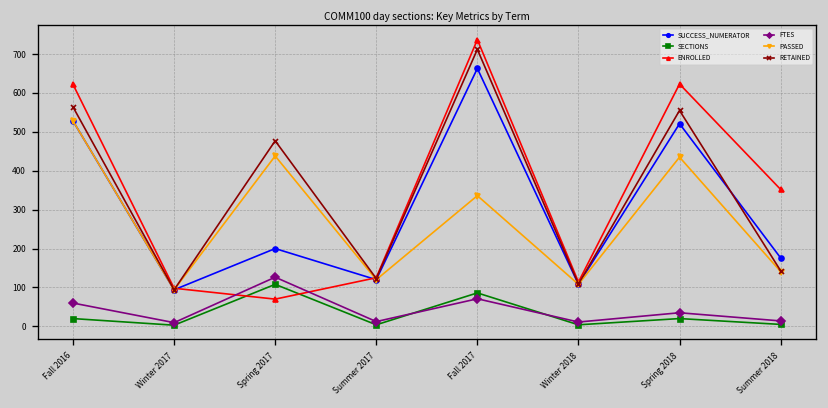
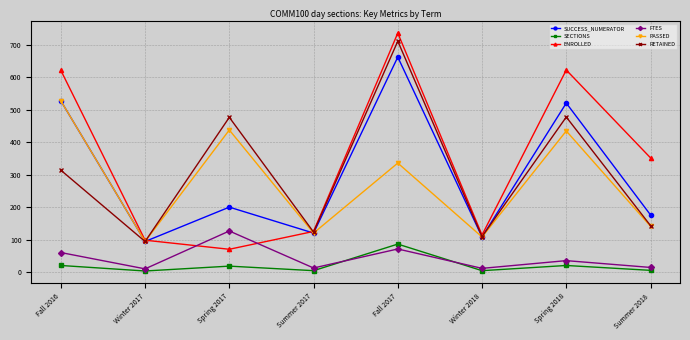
RETAINED, Fall 2016: 560 -> 310
SECTIONS, Spring 2017: 110 -> 20
RETAINED, Spring 2018: 560 -> 480
